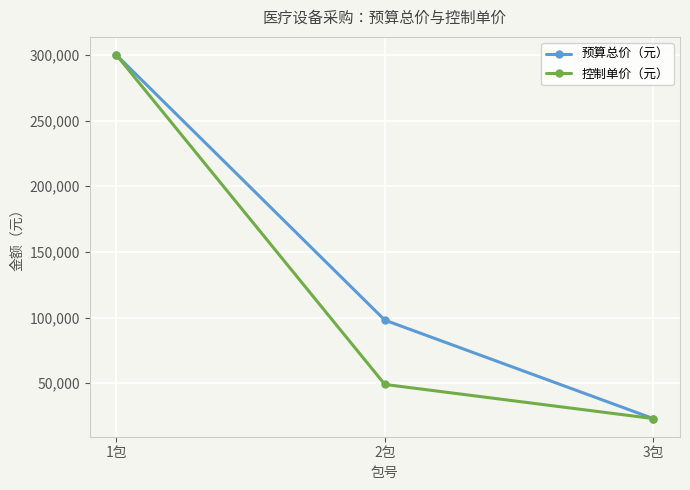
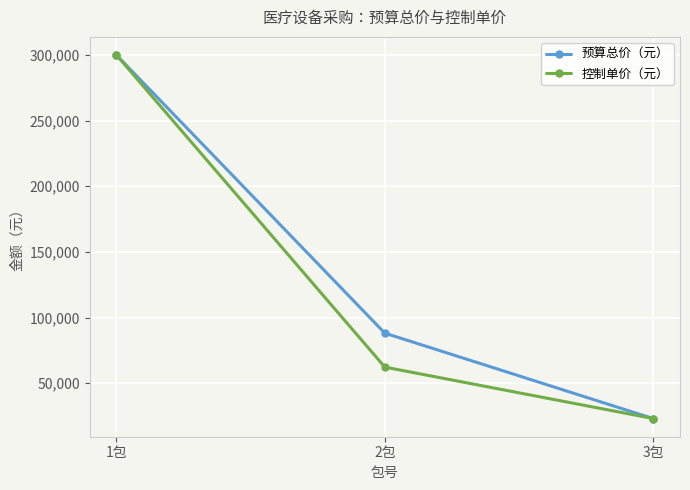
预算总价（元）, 2包: 98,000 -> 88,000
控制单价（元）, 2包: 49,000 -> 62,000
